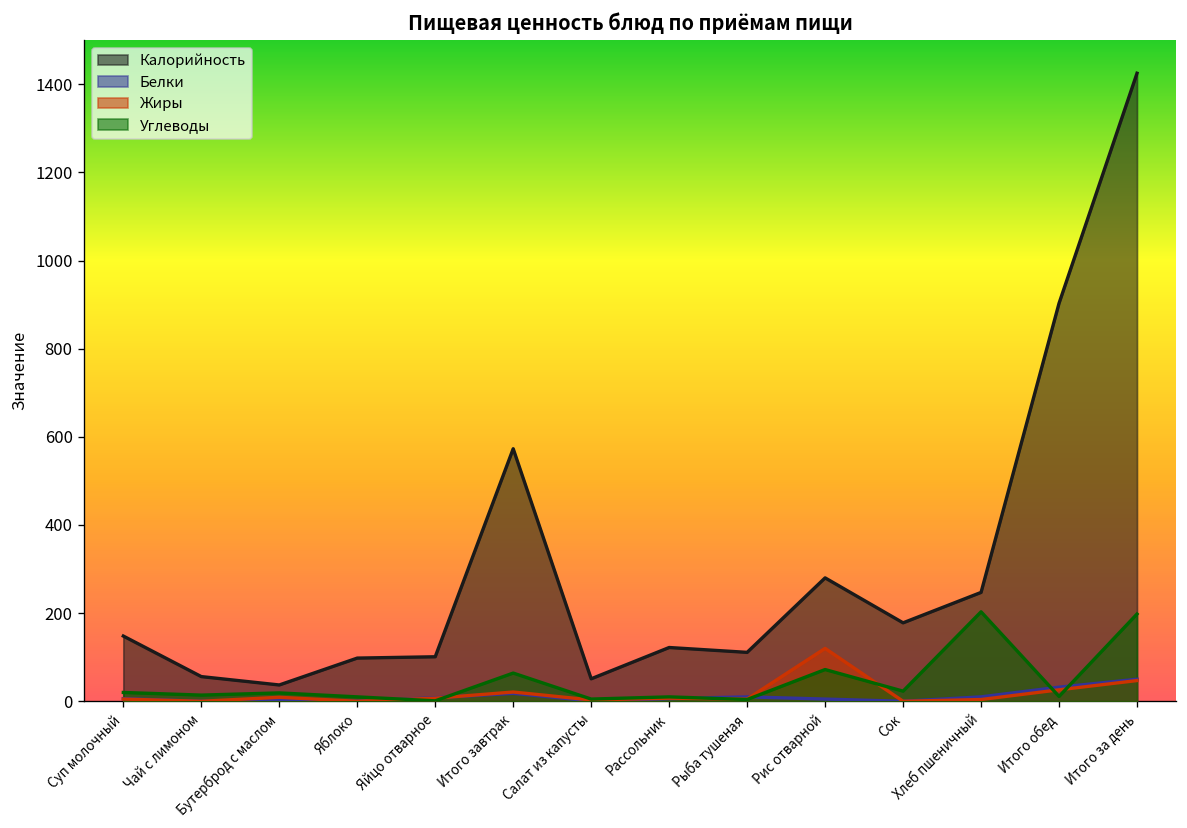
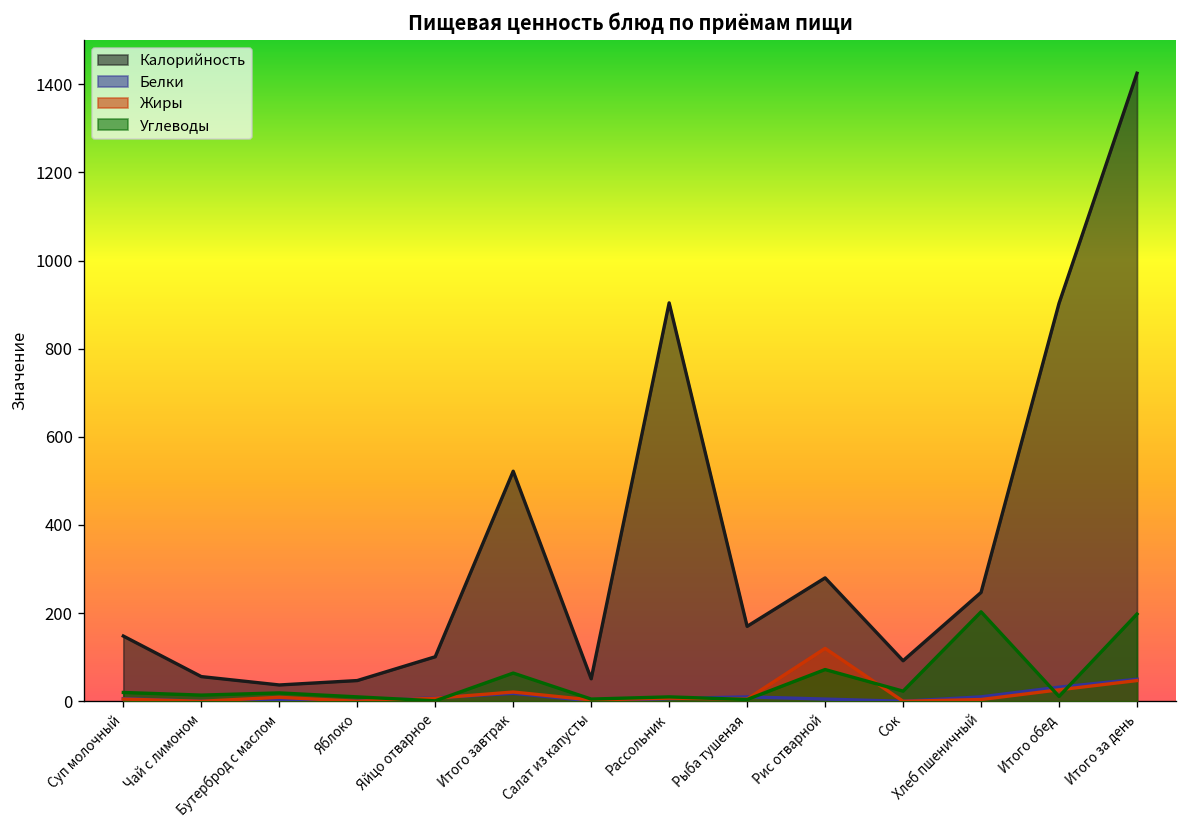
Калорийность, Яблоко: 100 -> 50
Калорийность, Итого завтрак: 570 -> 520
Калорийность, Рассольник: 120 -> 900
Калорийность, Рыба тушеная: 110 -> 170
Калорийность, Сок: 180 -> 90
